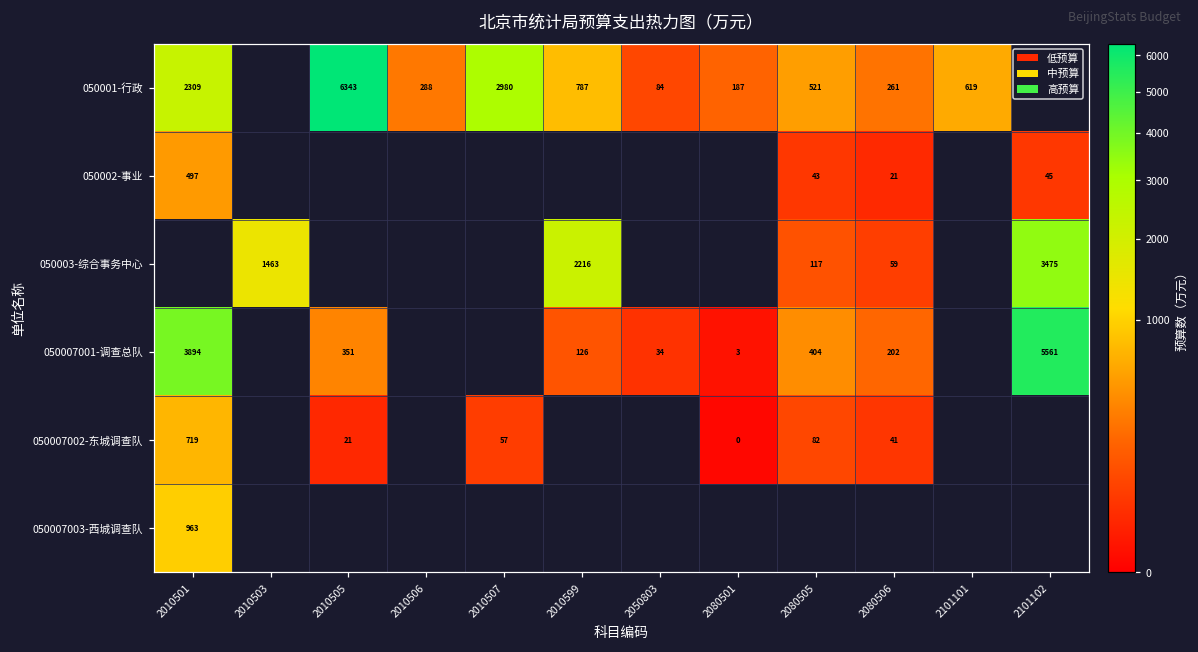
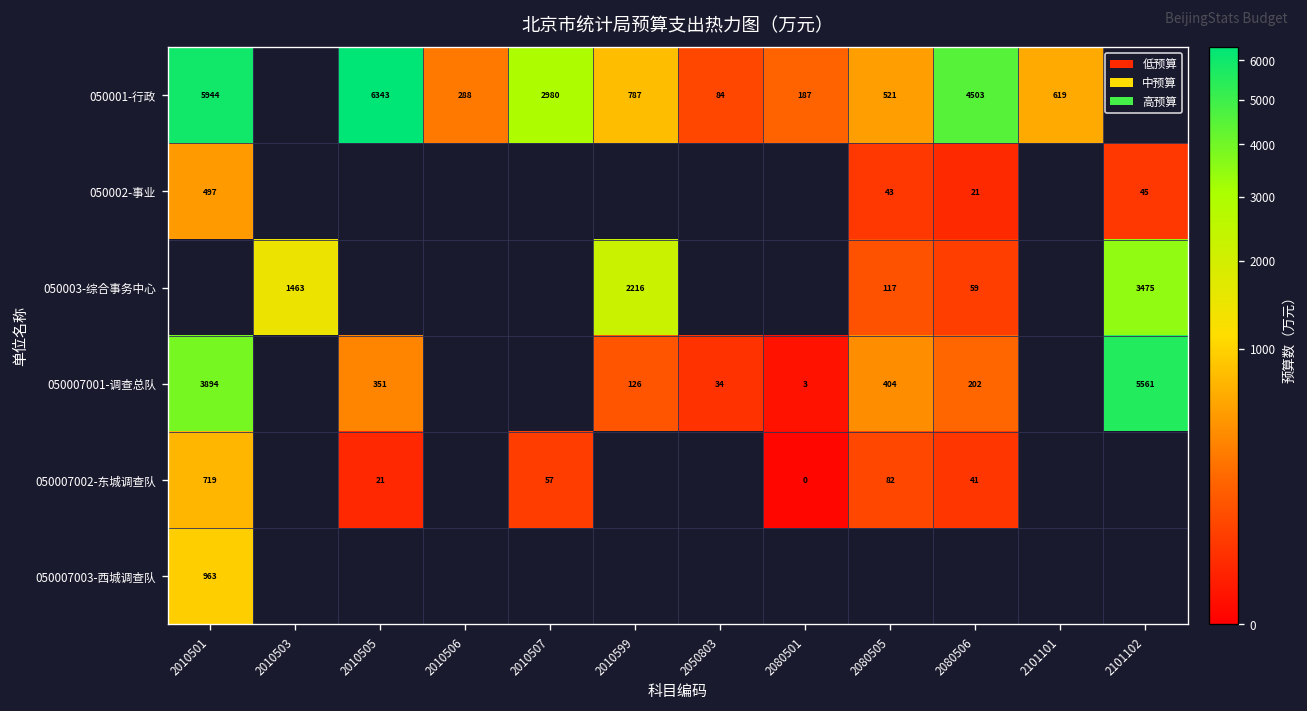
050001-行政, 2010501: 2309 -> 5944
050001-行政, 2080506: 261 -> 4503
